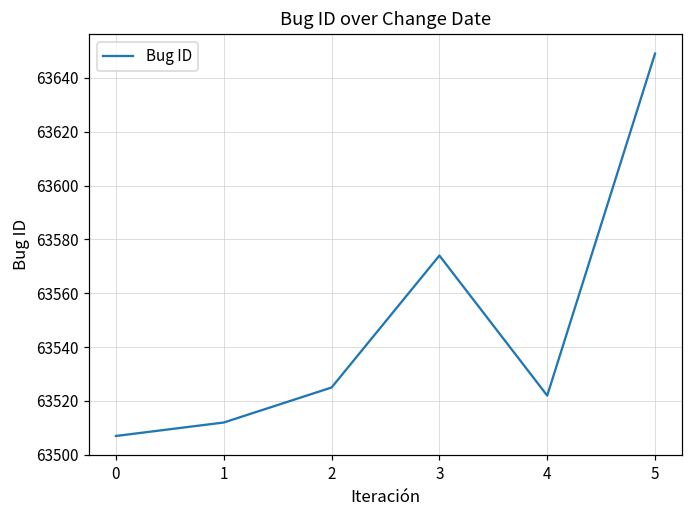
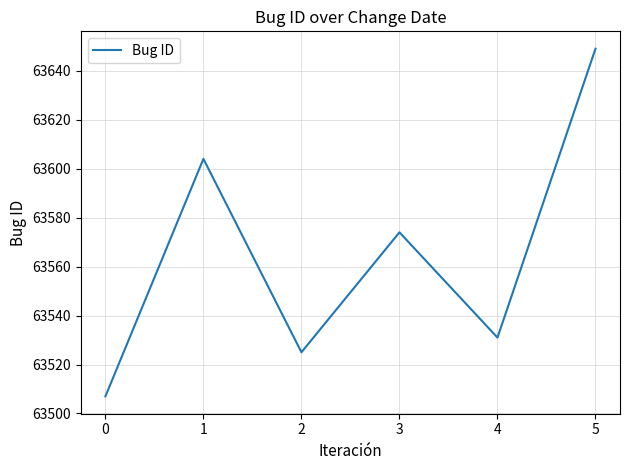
1: 63512 -> 63604
4: 63522 -> 63531
